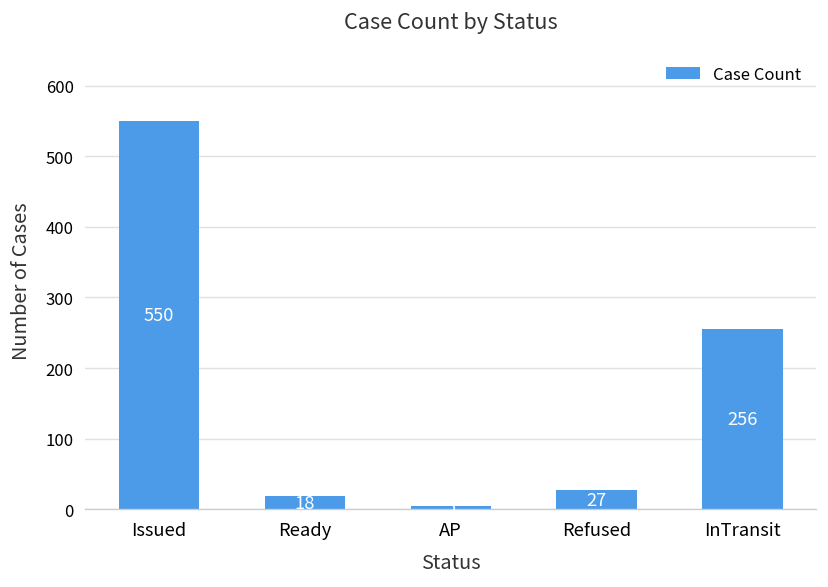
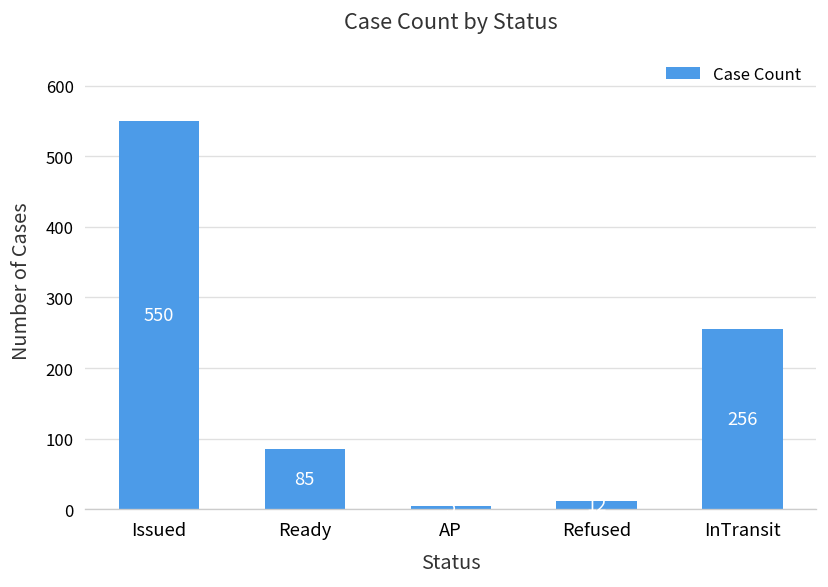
Ready: 18 -> 85
Refused: 30 -> 10
